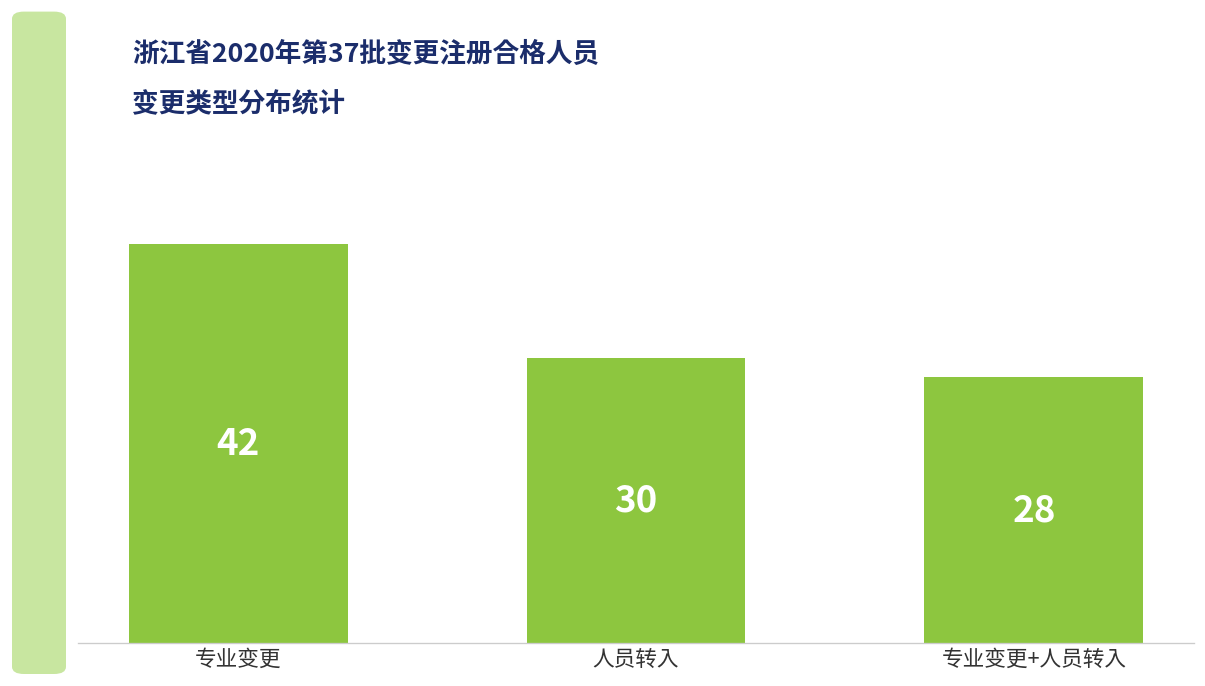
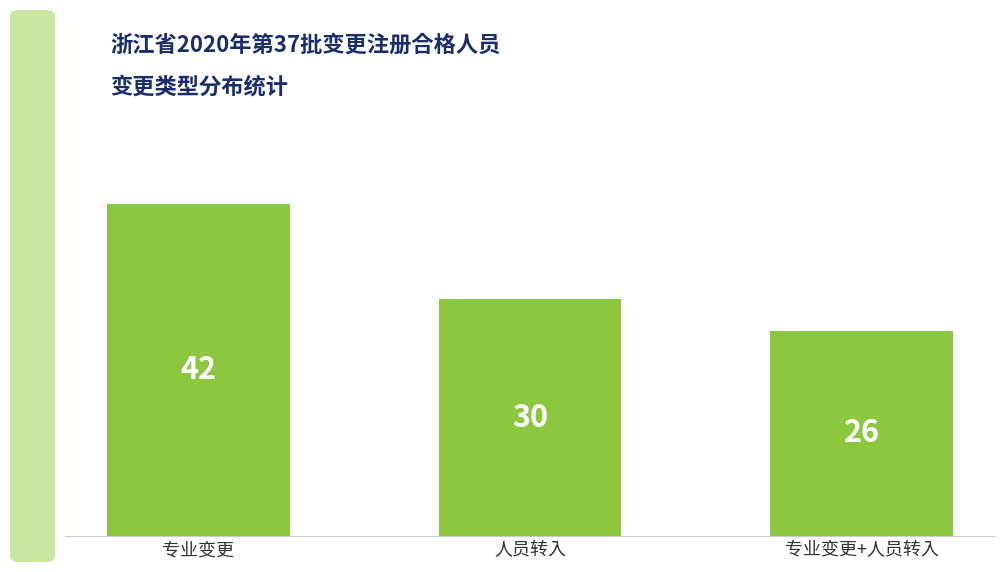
专业变更+人员转入: 28 -> 26
